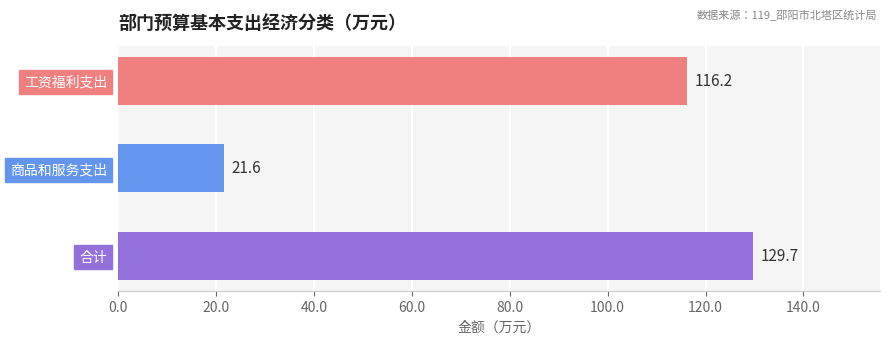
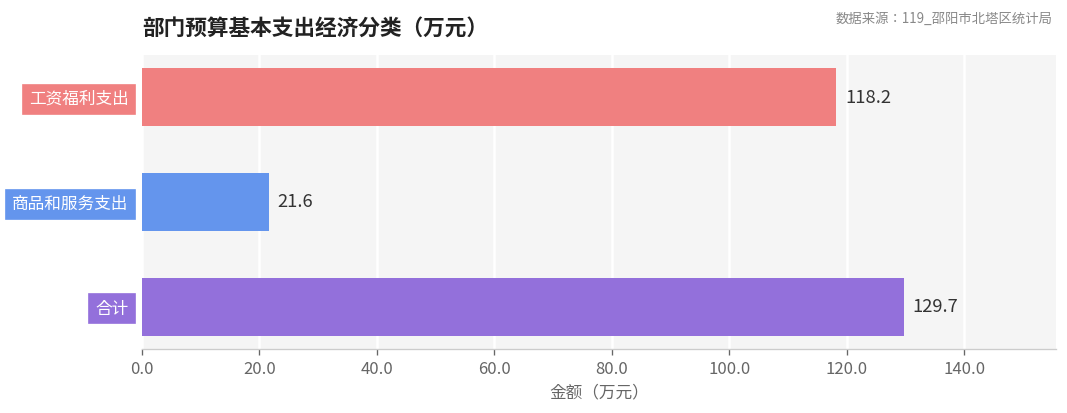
工资福利支出: 116.2 -> 118.2
